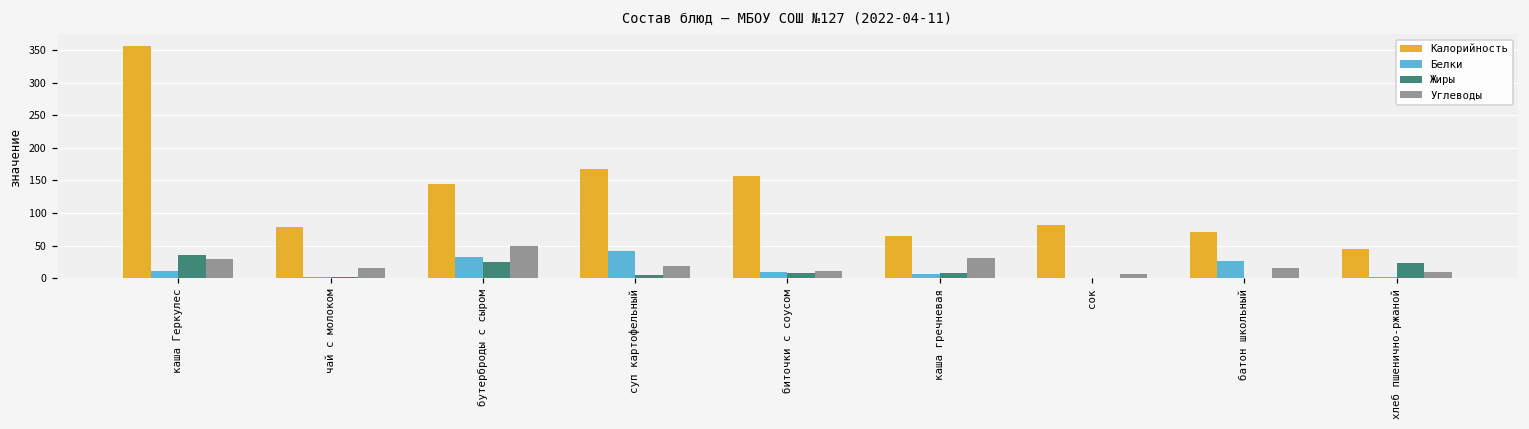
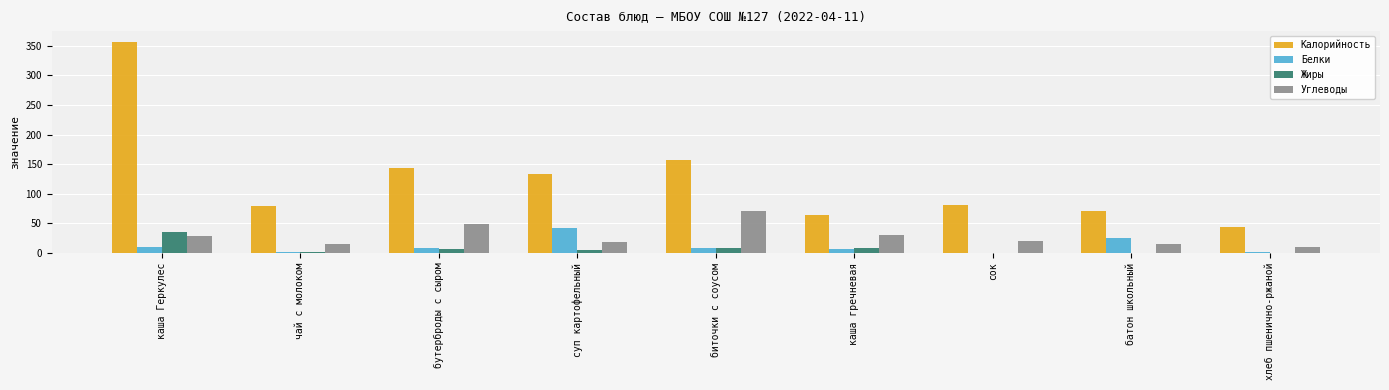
Белки, бутерброды с сыром: 30 -> 10
Жиры, бутерброды с сыром: 20 -> 10
Калорийность, суп картофельный: 170 -> 130
Углеводы, биточки с соусом: 10 -> 70
Углеводы, сок: 10 -> 20
Жиры, хлеб пшенично-ржаной: 20 -> 0
